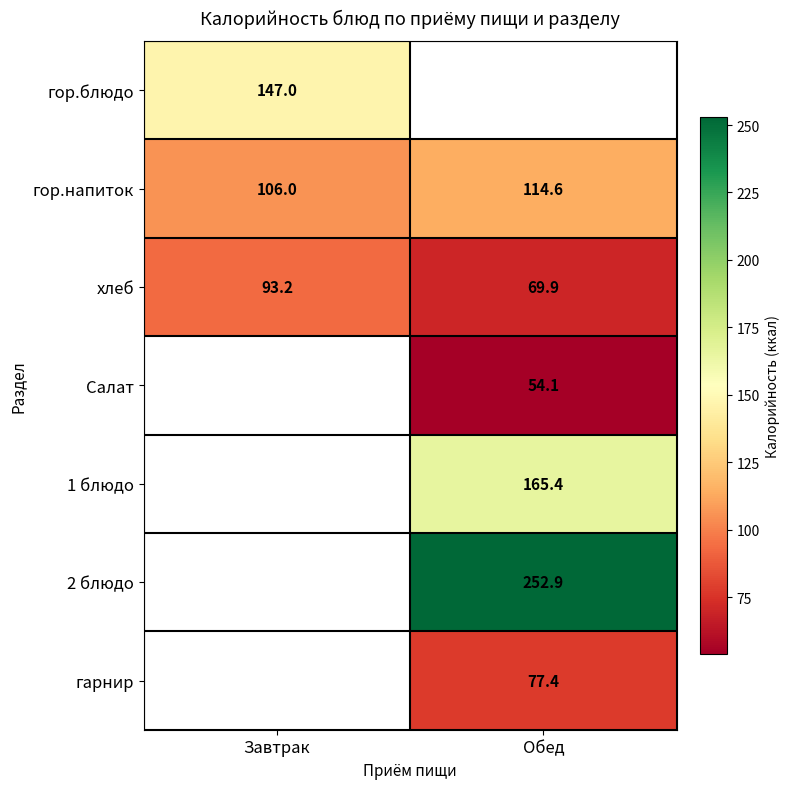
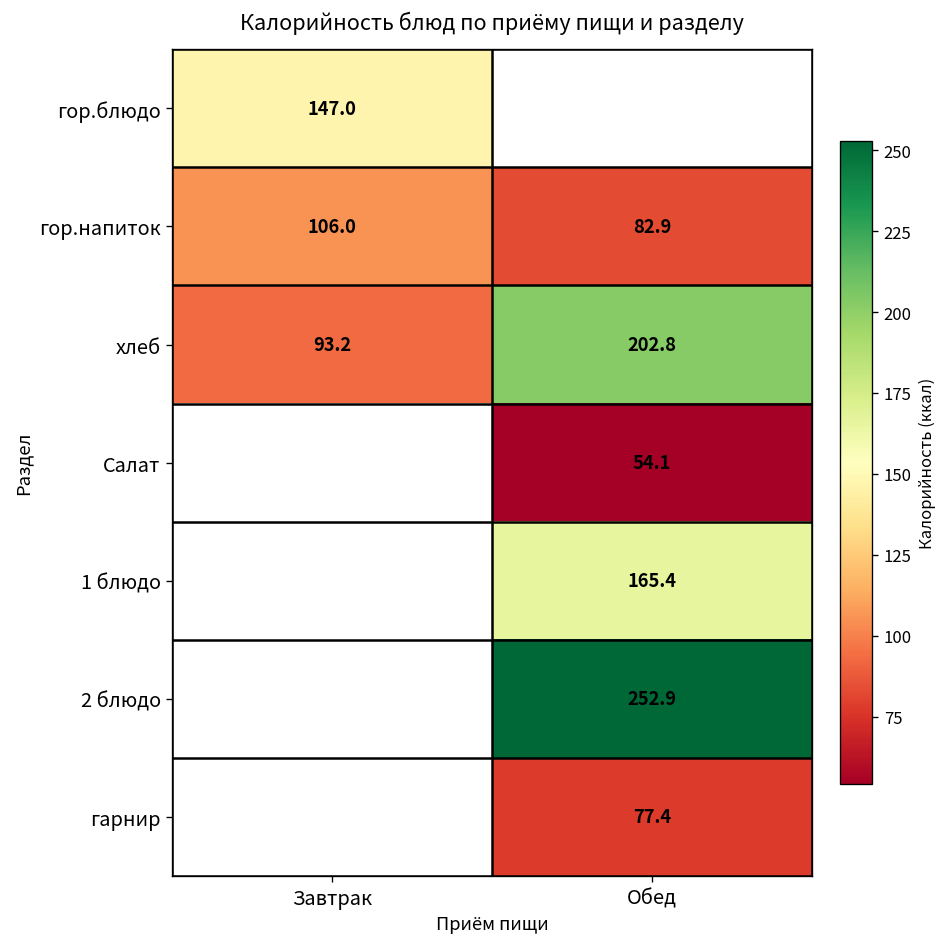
гор.напиток, Обед: 114.6 -> 82.9
хлеб, Обед: 69.9 -> 202.8
